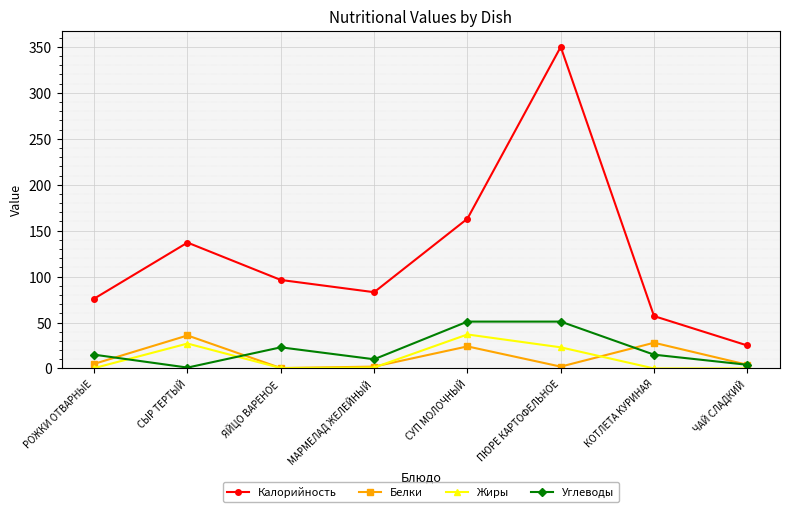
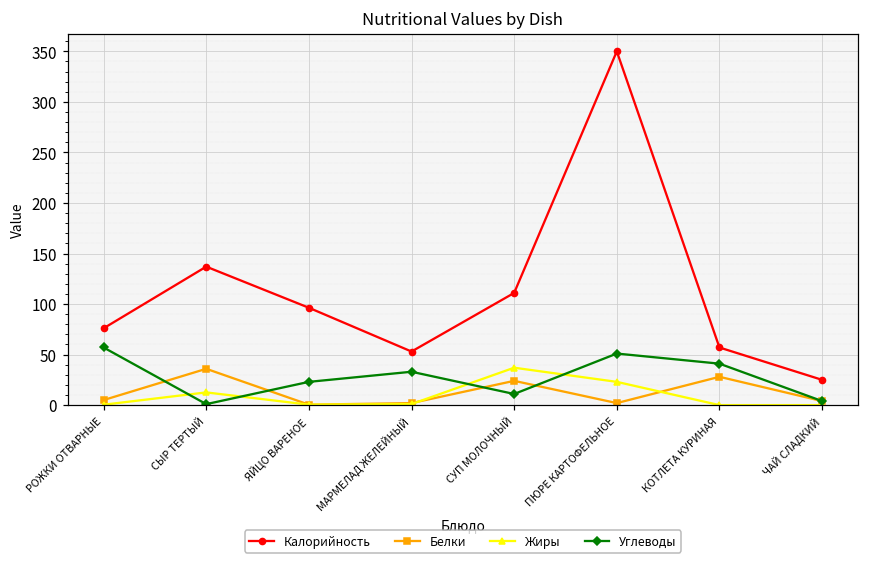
Углеводы, РОЖКИ ОТВАРНЫЕ: 20 -> 60
Жиры, СЫР ТЕРТЫЙ: 30 -> 10
Калорийность, МАРМЕЛАД ЖЕЛЕЙНЫЙ: 80 -> 50
Углеводы, МАРМЕЛАД ЖЕЛЕЙНЫЙ: 10 -> 30
Калорийность, СУП МОЛОЧНЫЙ: 160 -> 110
Углеводы, СУП МОЛОЧНЫЙ: 50 -> 10
Углеводы, КОТЛЕТА КУРИНАЯ: 20 -> 40
